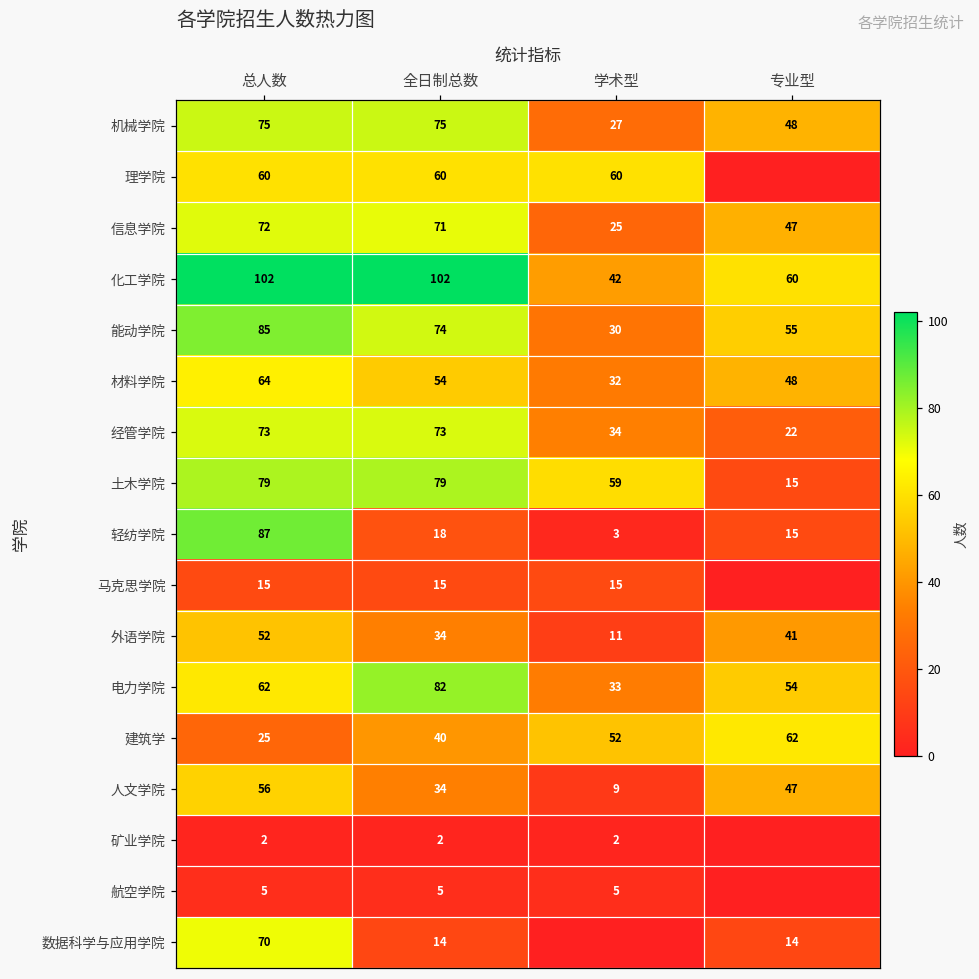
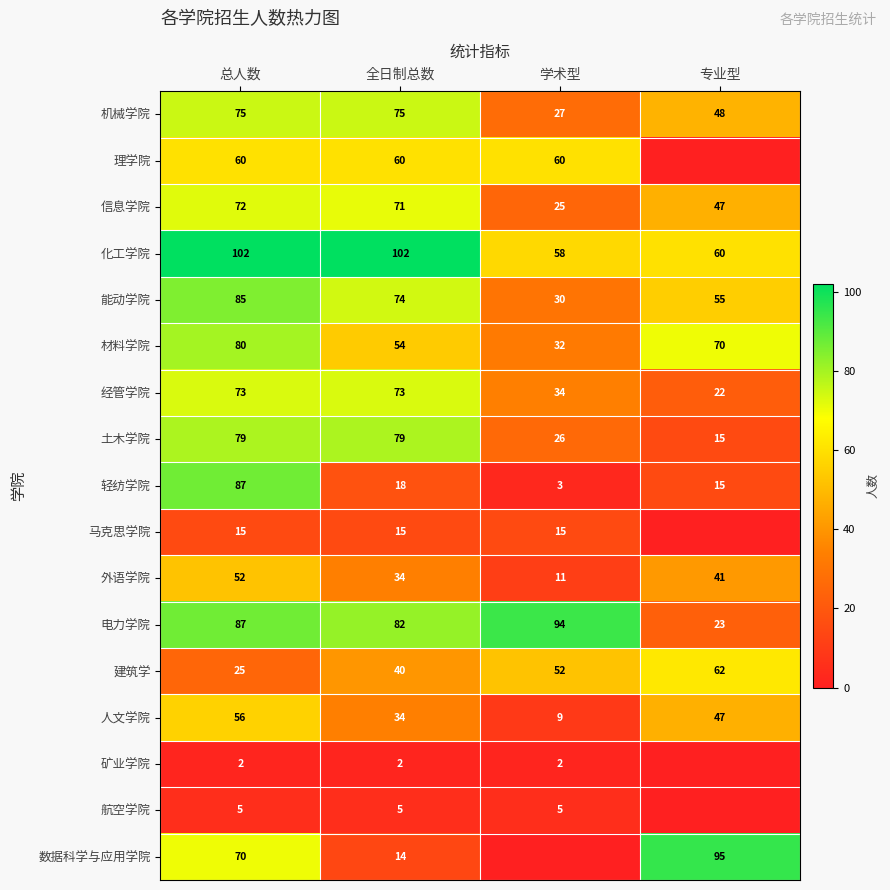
化工学院, 学术型: 42 -> 58
材料学院, 总人数: 64 -> 80
材料学院, 专业型: 48 -> 70
土木学院, 学术型: 59 -> 26
电力学院, 总人数: 62 -> 87
电力学院, 学术型: 33 -> 94
电力学院, 专业型: 54 -> 23
数据科学与应用学院, 专业型: 14 -> 95
